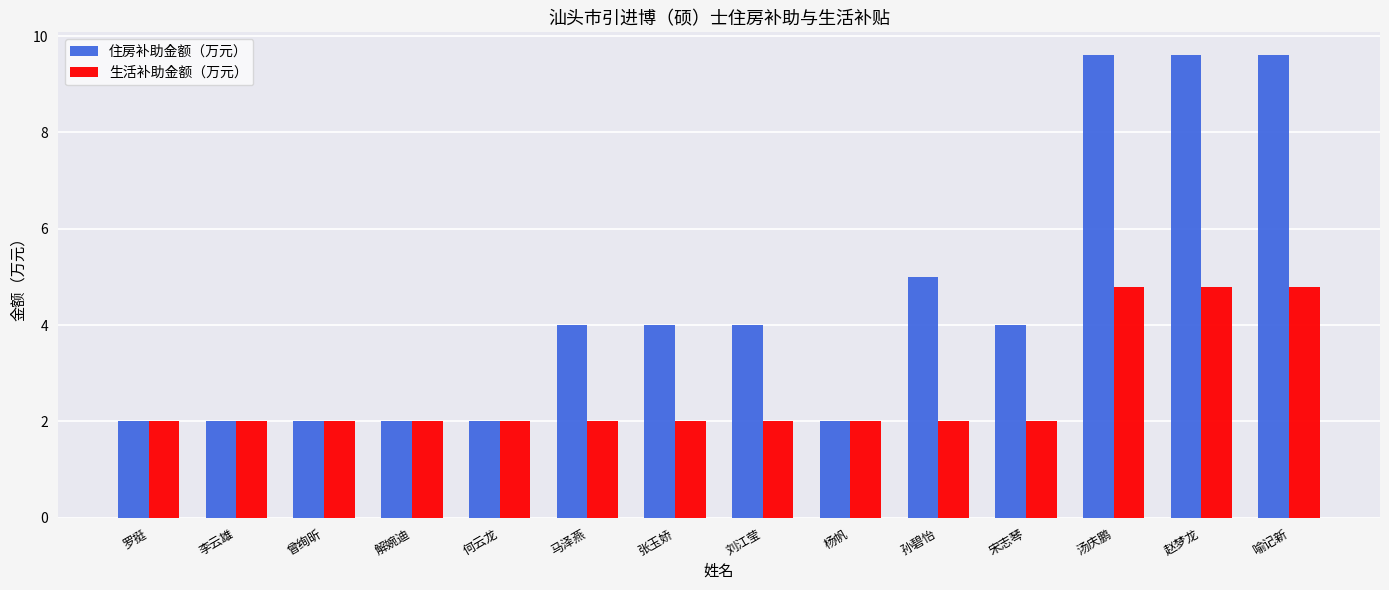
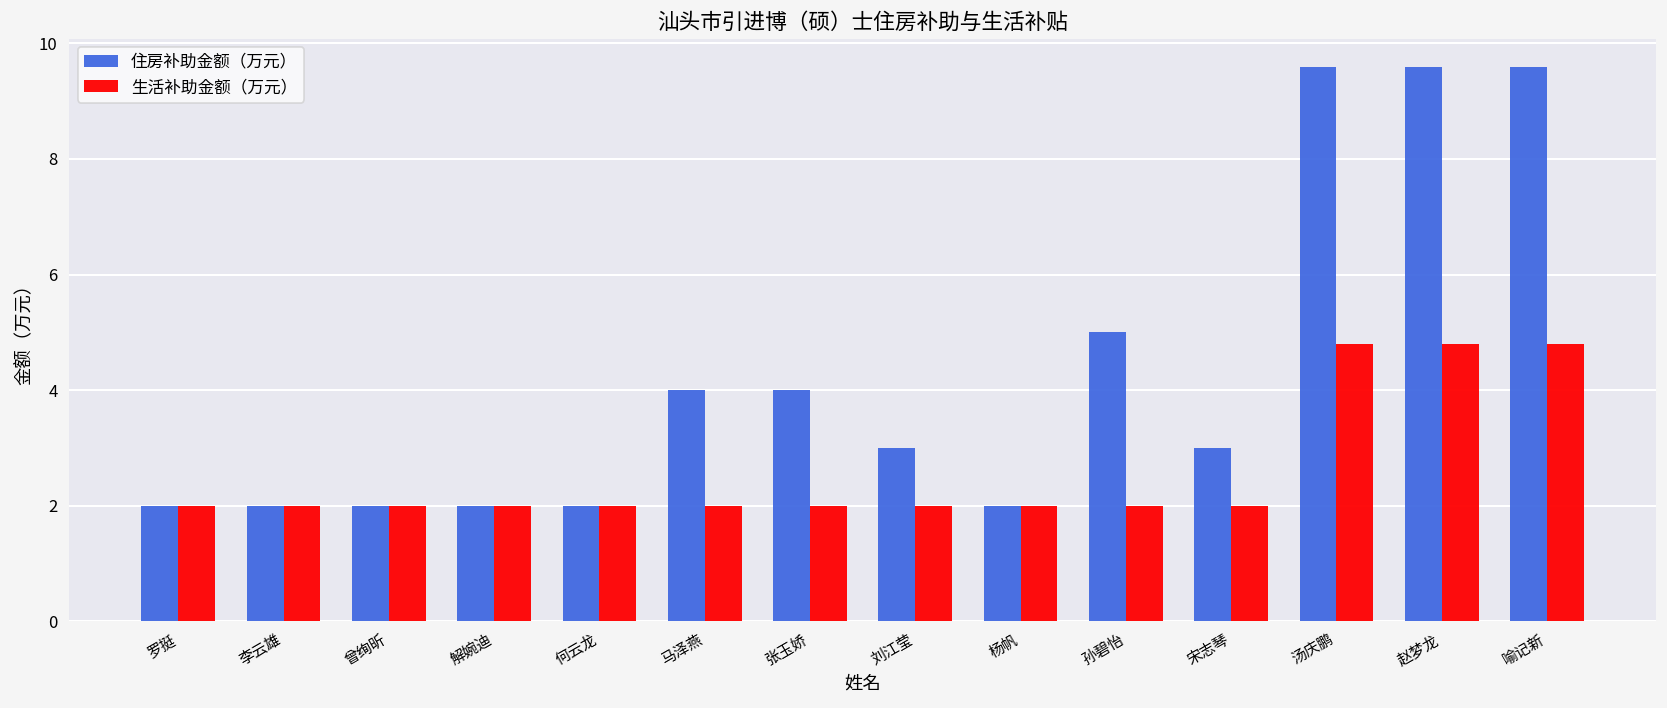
住房补助金额（万元）, 刘江莹: 4 -> 3
住房补助金额（万元）, 宋志琴: 4 -> 3
